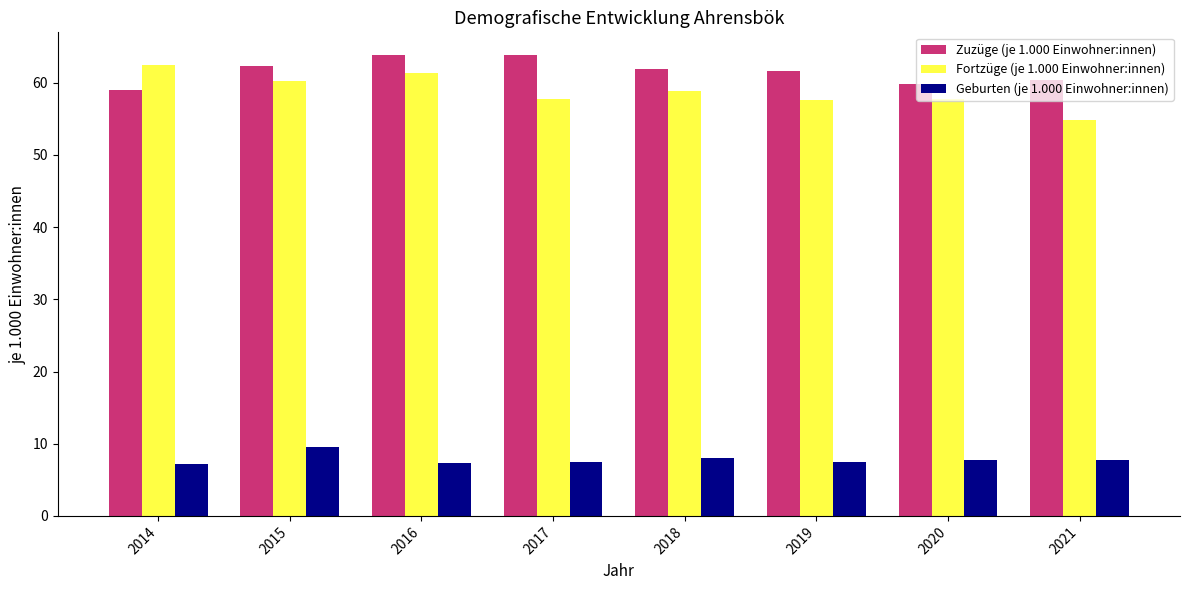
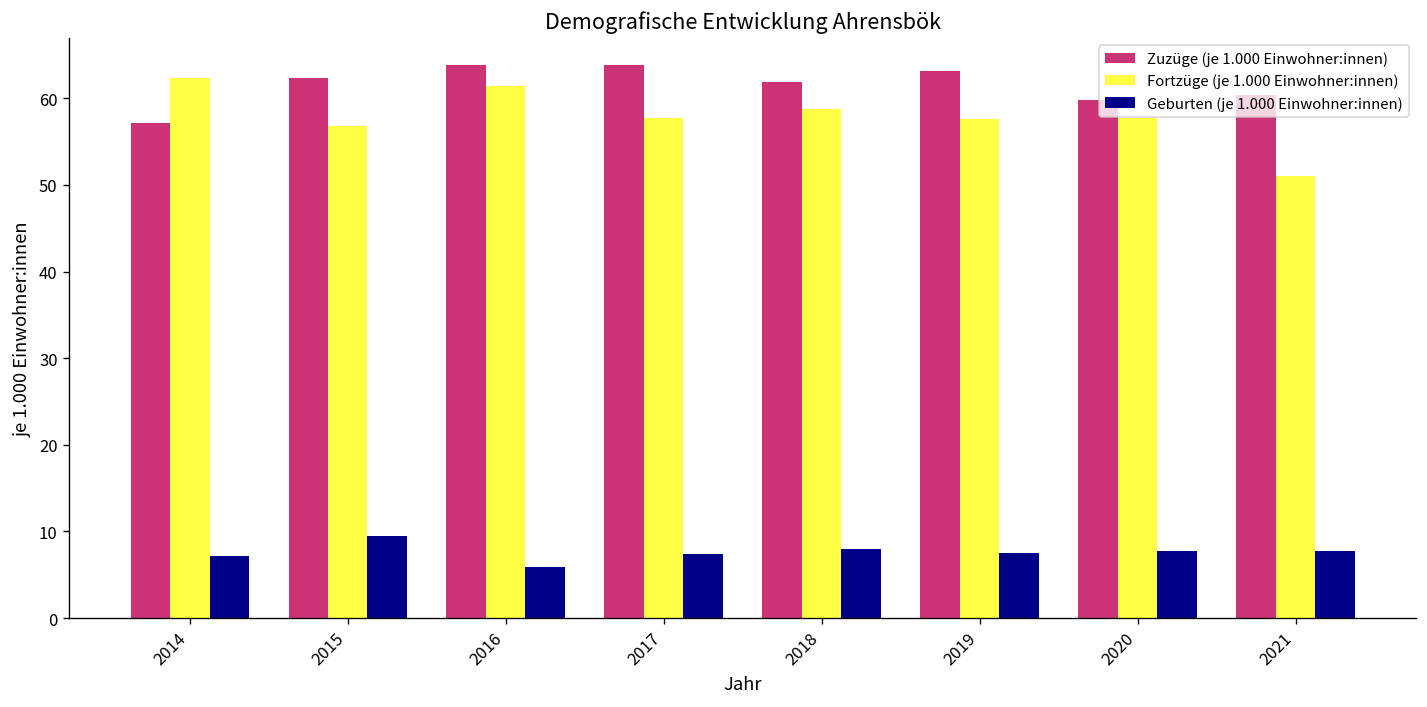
Zuzüge (je 1.000 Einwohner:innen), 2014: 59 -> 57
Fortzüge (je 1.000 Einwohner:innen), 2015: 60 -> 57
Geburten (je 1.000 Einwohner:innen), 2016: 7 -> 6
Zuzüge (je 1.000 Einwohner:innen), 2019: 62 -> 63
Fortzüge (je 1.000 Einwohner:innen), 2021: 55 -> 51
